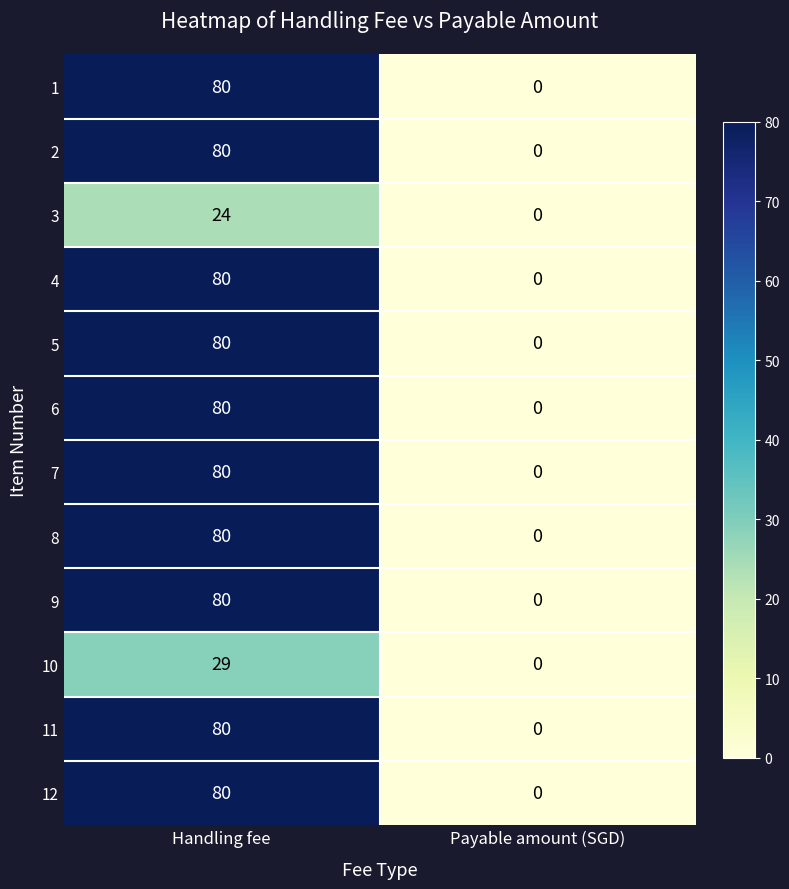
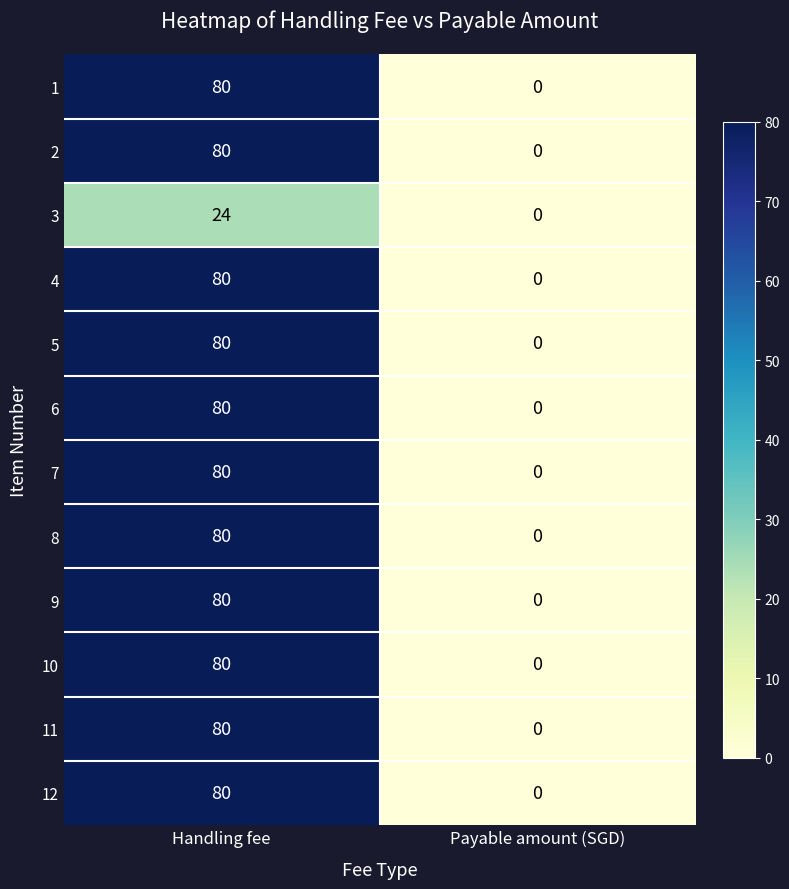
10, Handling fee: 29 -> 80
